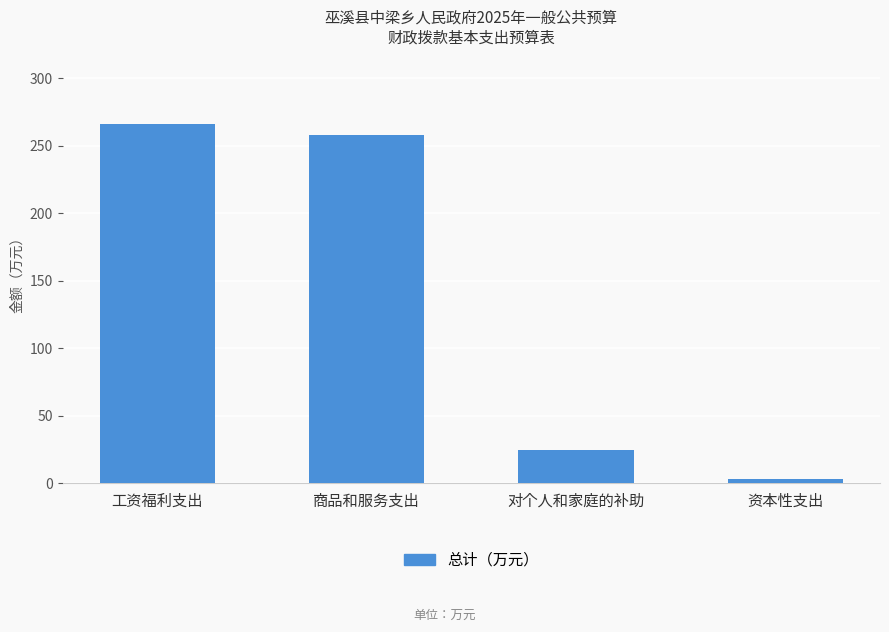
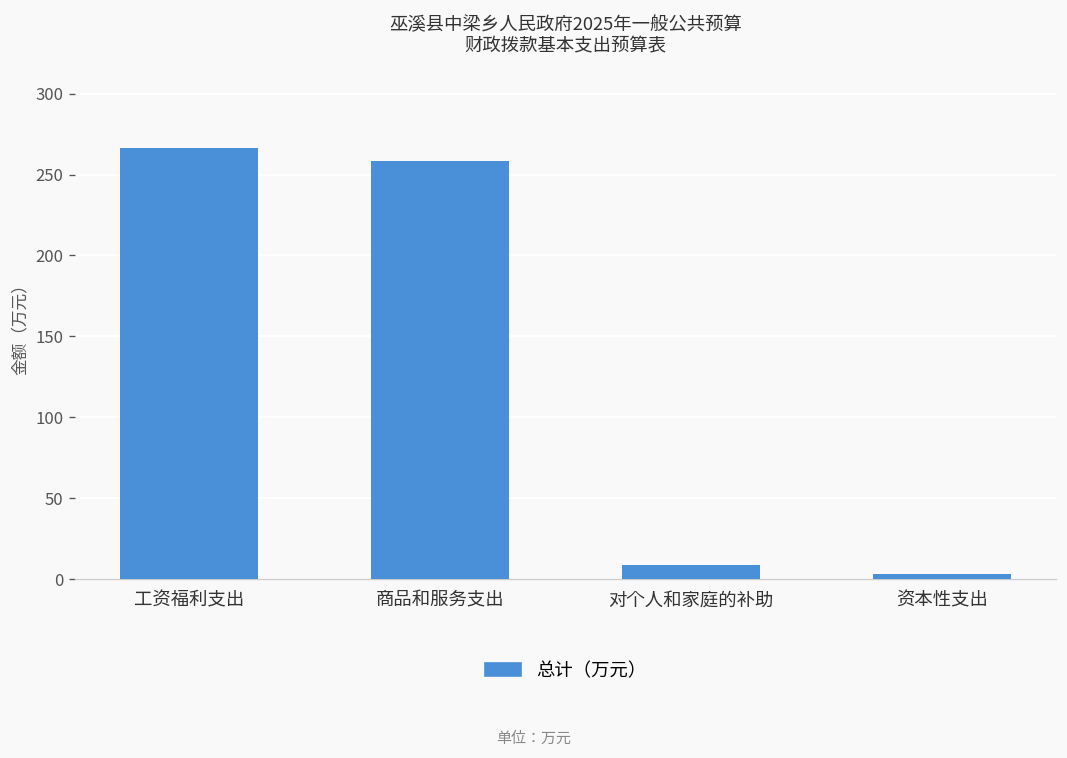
对个人和家庭的补助: 25 -> 9
